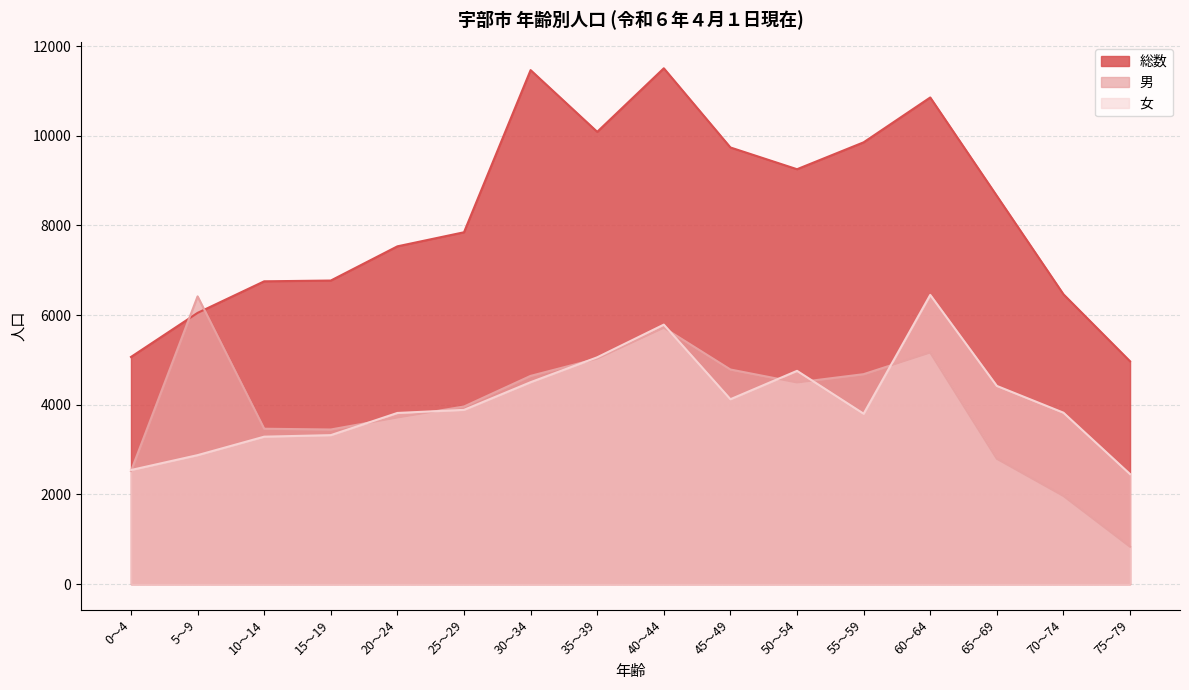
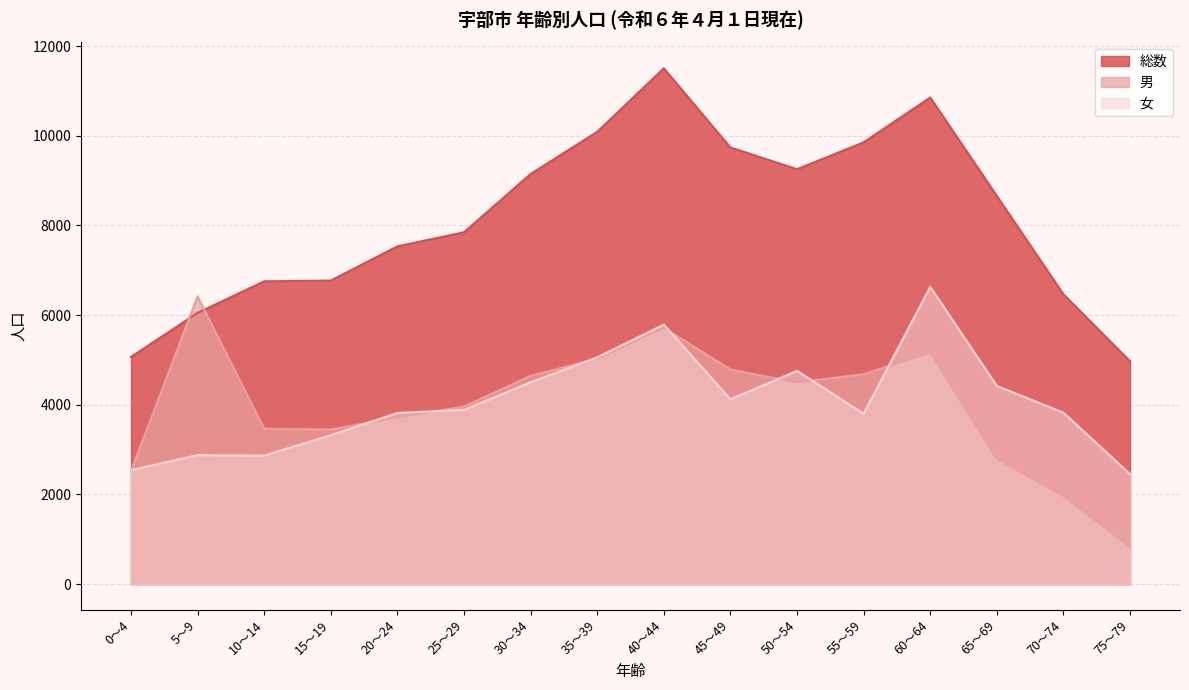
女, 10～14: 3300 -> 2900
総数, 30～34: 11500 -> 9100
女, 60～64: 6500 -> 6600
